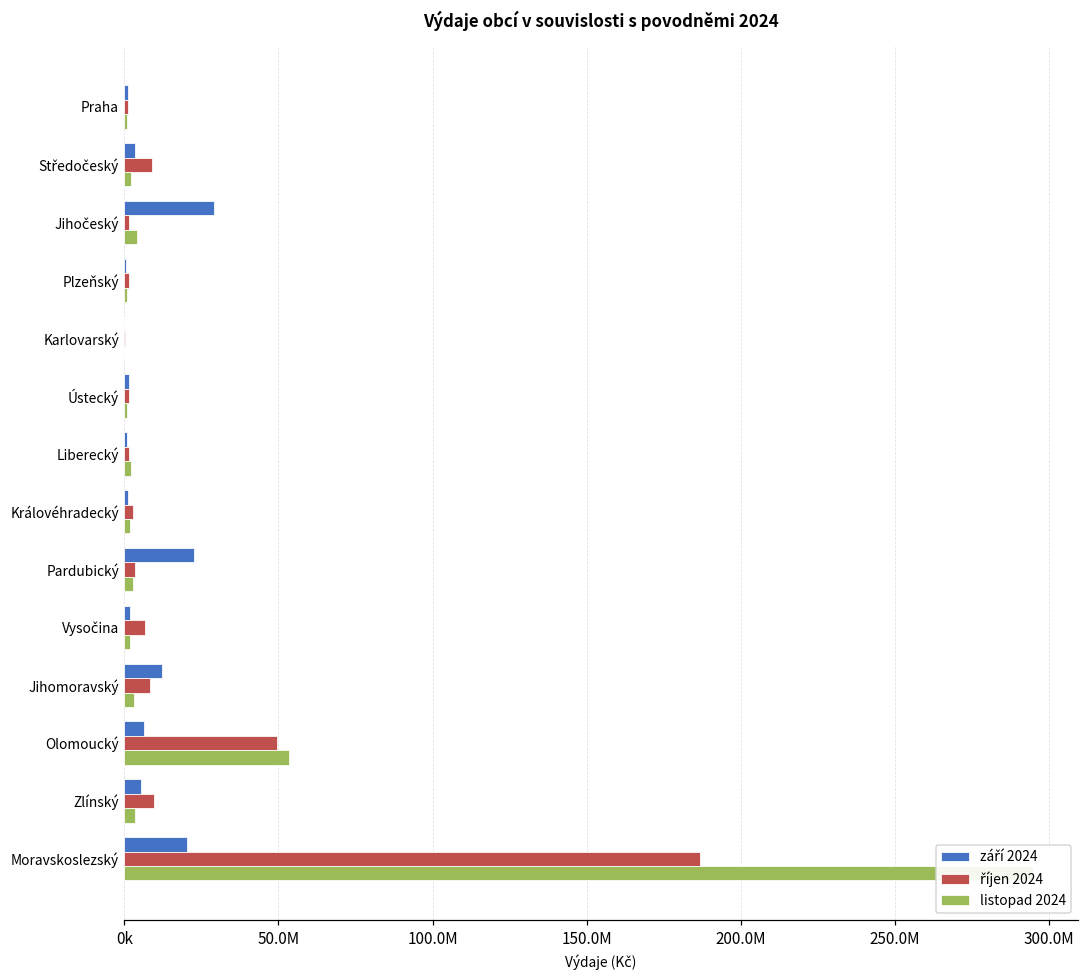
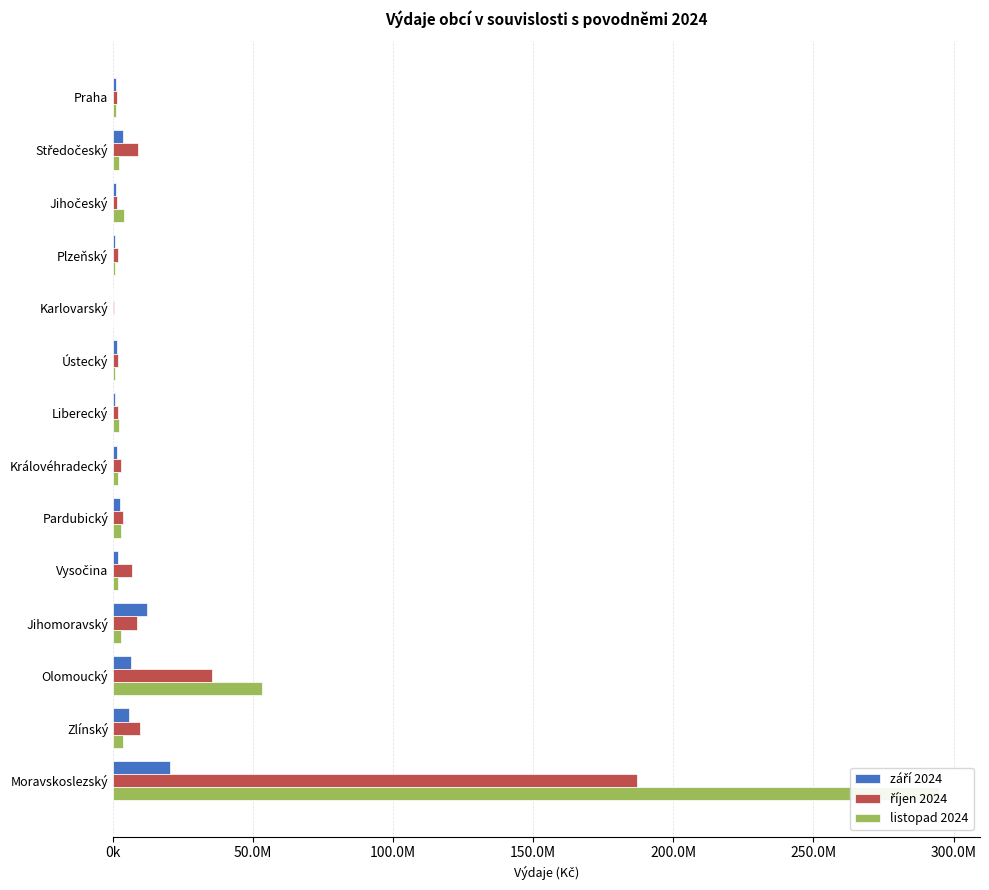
září 2024, Jihočeský: 29000000 -> 1000000
září 2024, Pardubický: 22000000 -> 3000000
říjen 2024, Olomoucký: 49000000 -> 35000000
